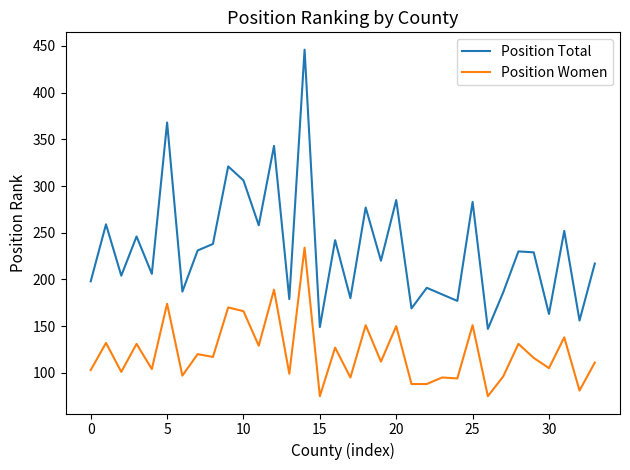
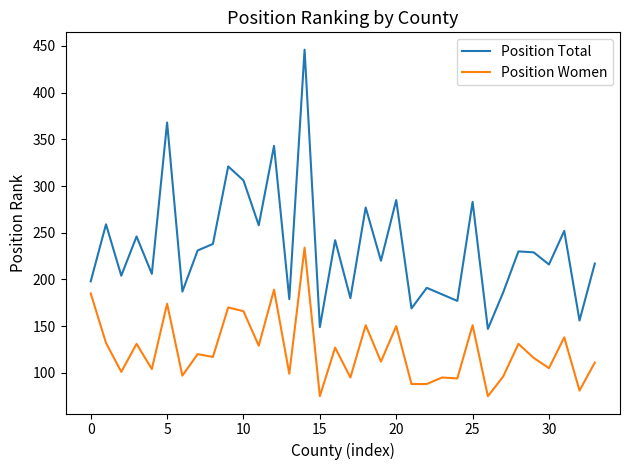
Position Women, 0: 100 -> 190
Position Total, 30: 160 -> 220
